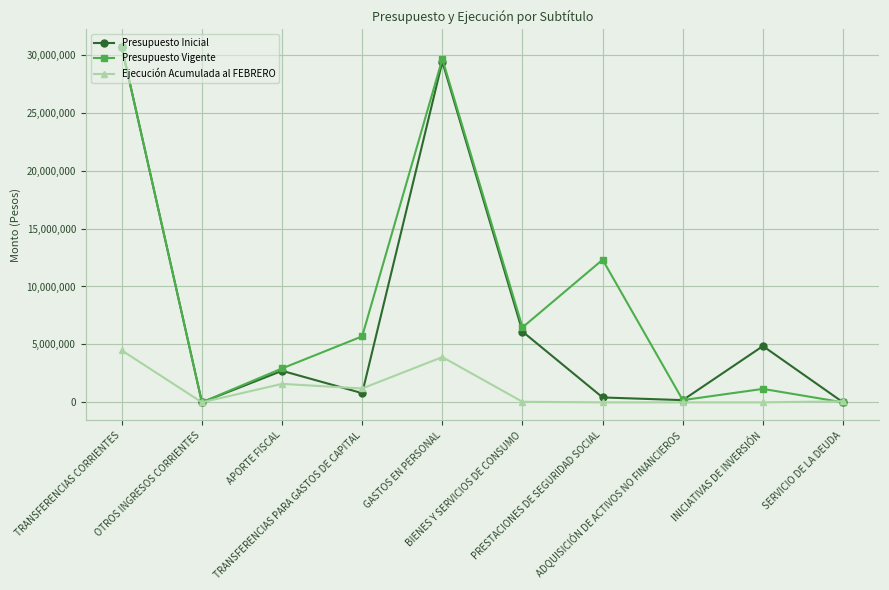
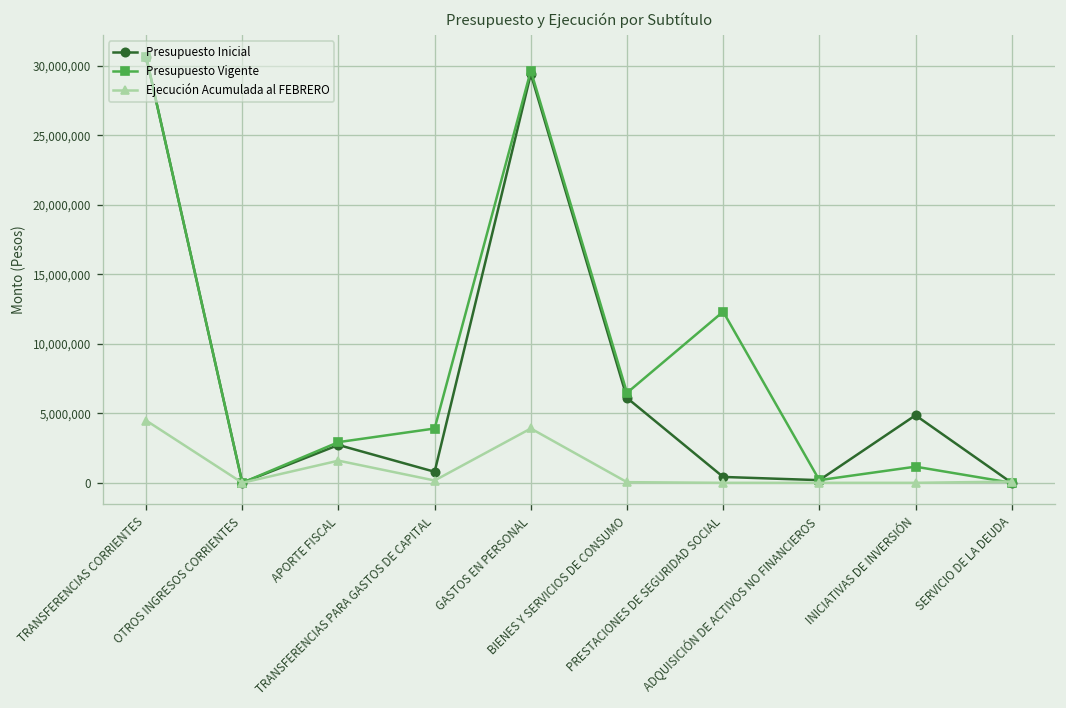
Presupuesto Vigente, TRANSFERENCIAS PARA GASTOS DE CAPITAL: 5,700,000 -> 3,900,000
Ejecución Acumulada al FEBRERO, TRANSFERENCIAS PARA GASTOS DE CAPITAL: 1,200,000 -> 200,000
